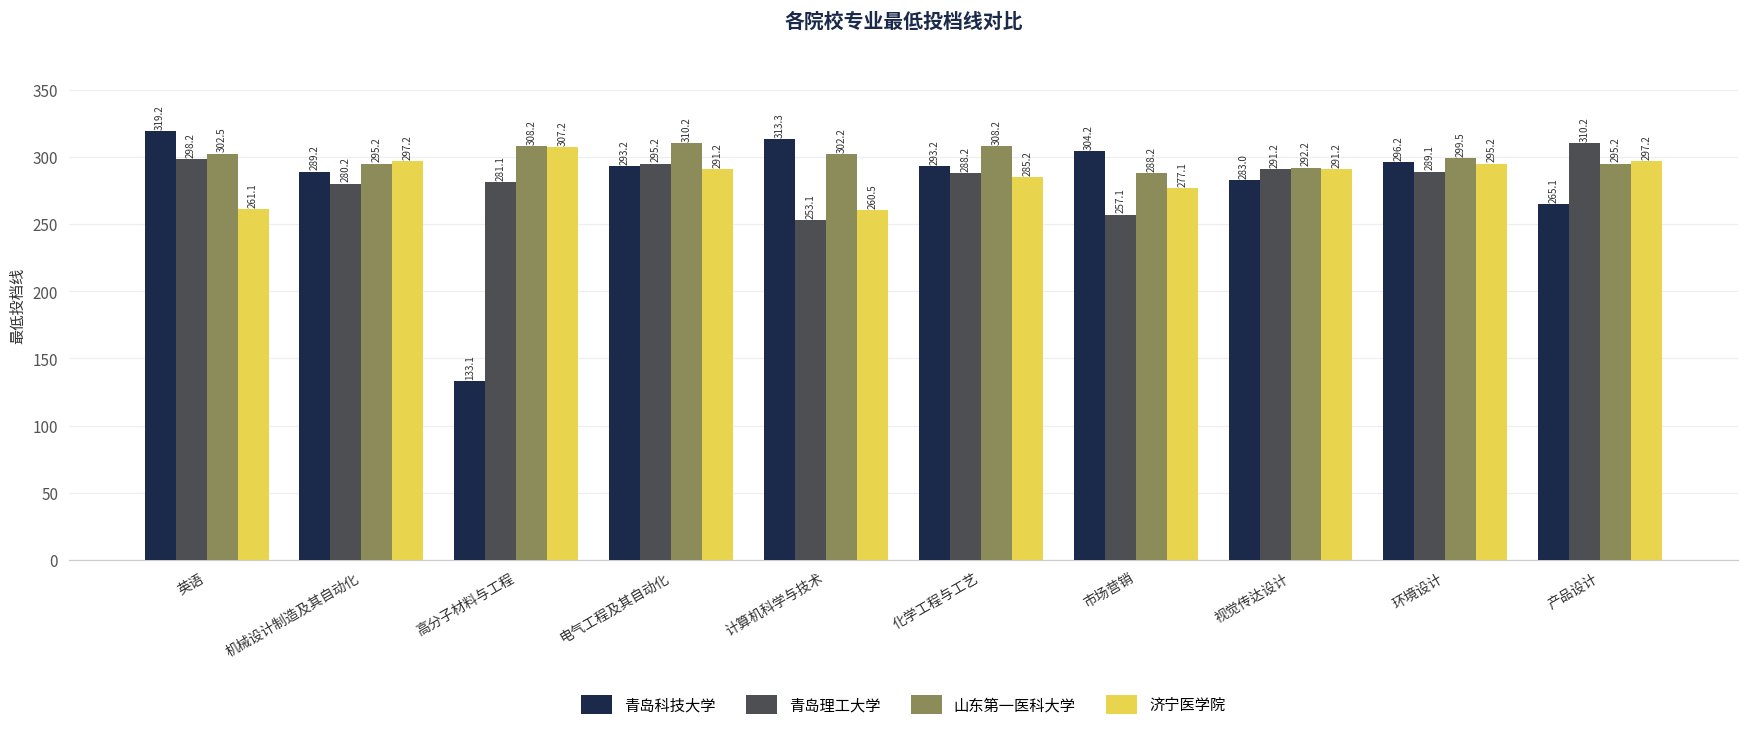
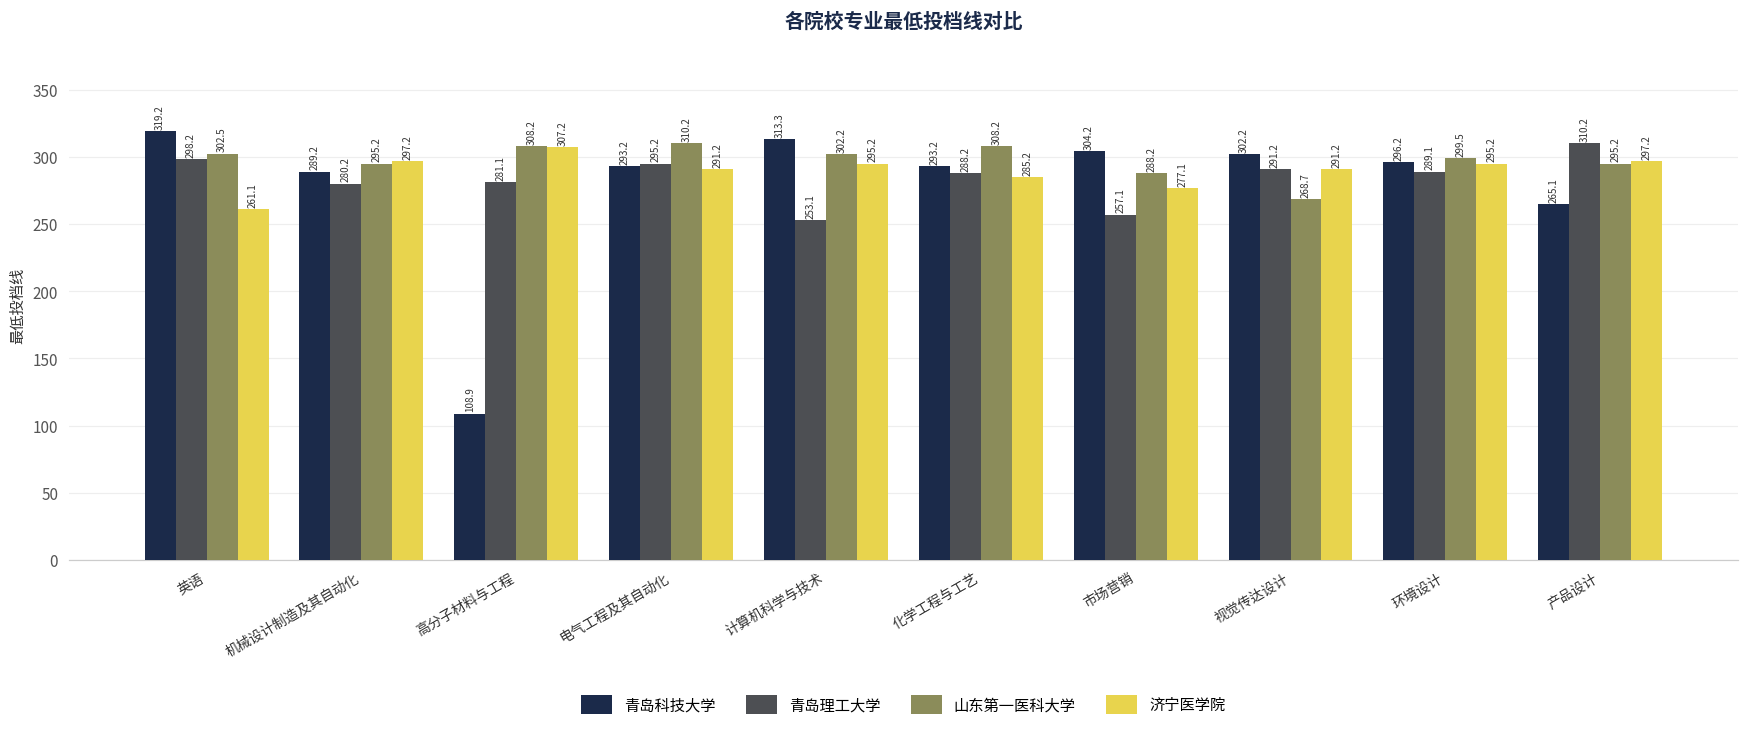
青岛科技大学, 高分子材料与工程: 133.1 -> 108.9
济宁医学院, 计算机科学与技术: 260.5 -> 295.2
青岛科技大学, 视觉传达设计: 283.0 -> 302.2
山东第一医科大学, 视觉传达设计: 292.2 -> 268.7
